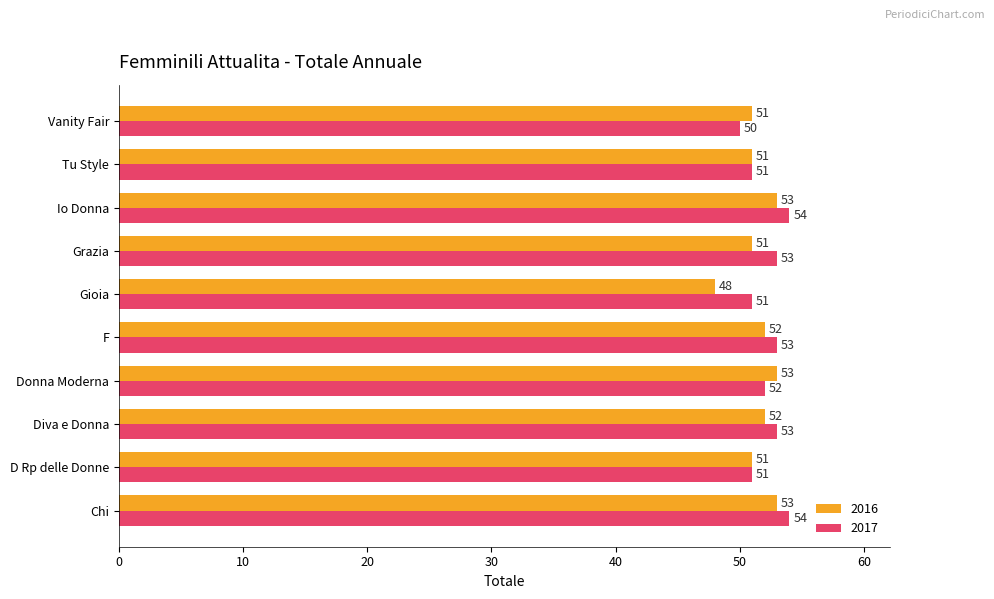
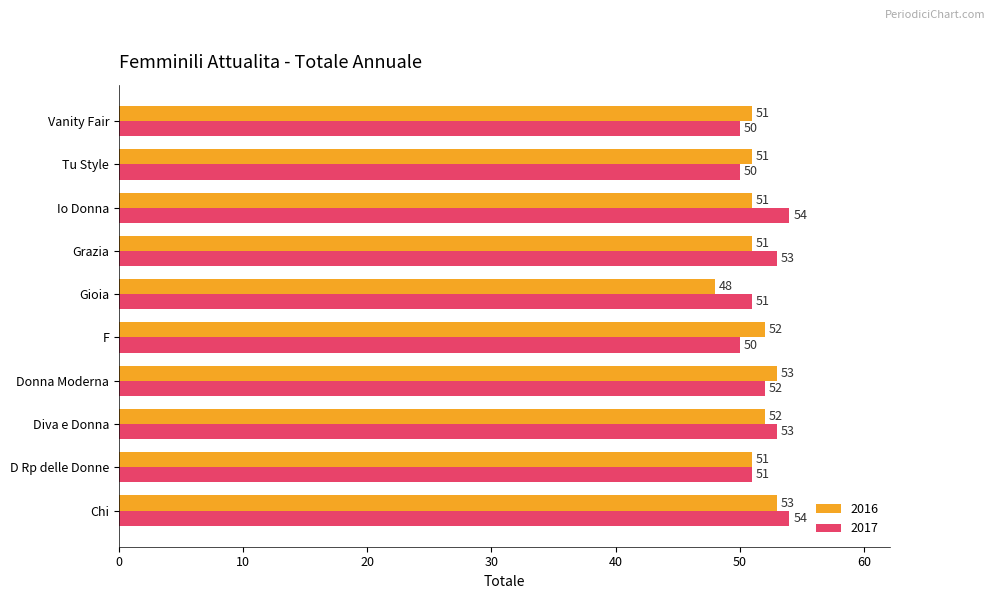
2017, Tu Style: 51 -> 50
2016, Io Donna: 53 -> 51
2017, F: 53 -> 50
